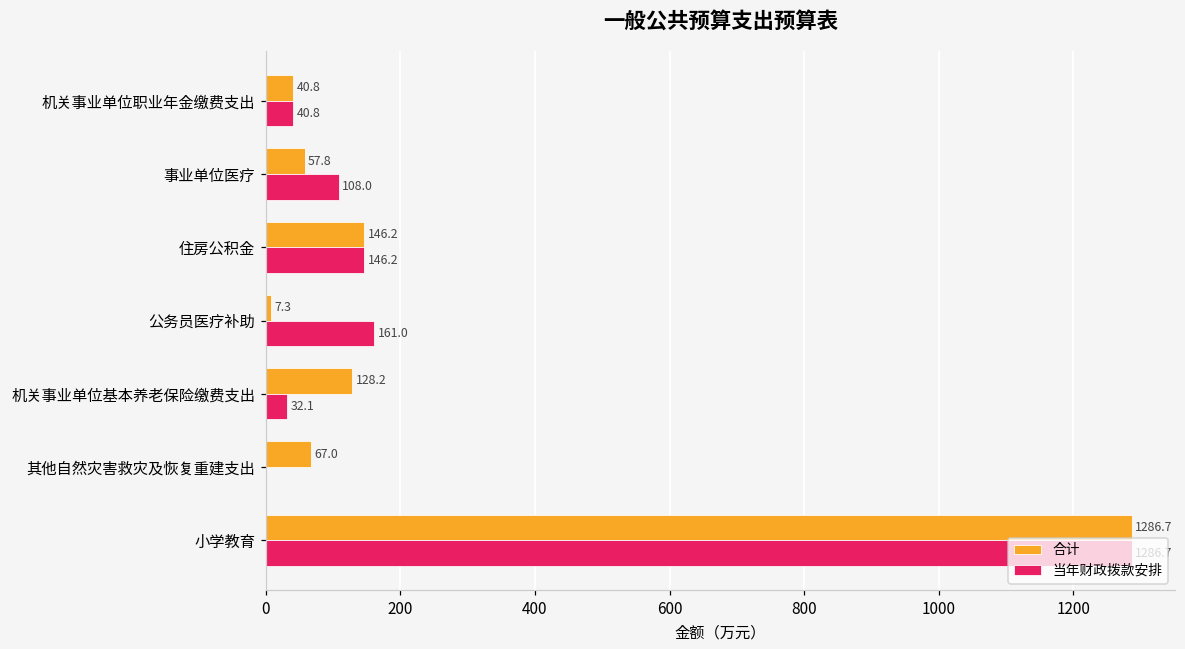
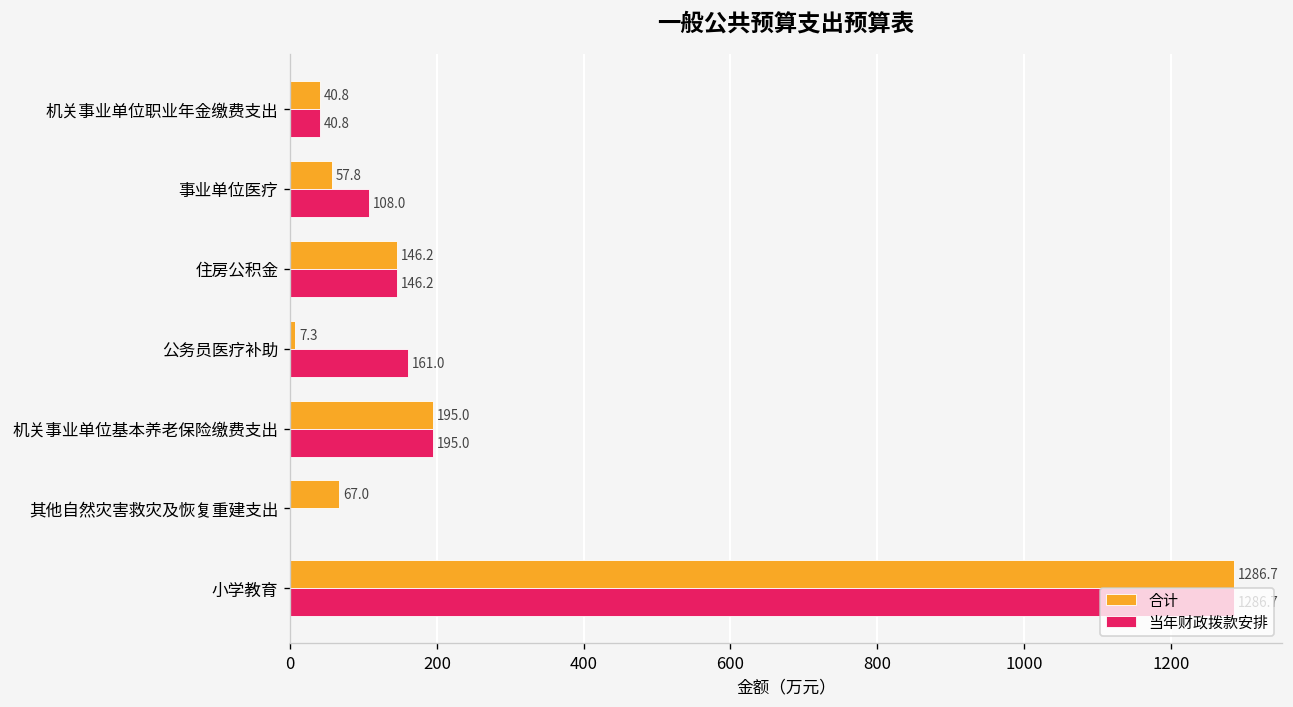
合计, 机关事业单位基本养老保险缴费支出: 128.2 -> 195.0
当年财政拨款安排, 机关事业单位基本养老保险缴费支出: 32.1 -> 195.0
